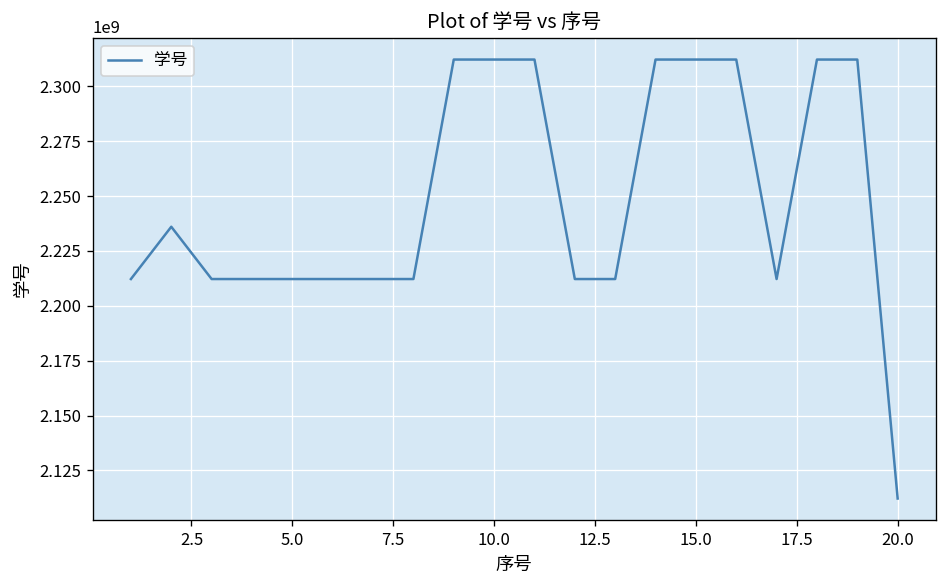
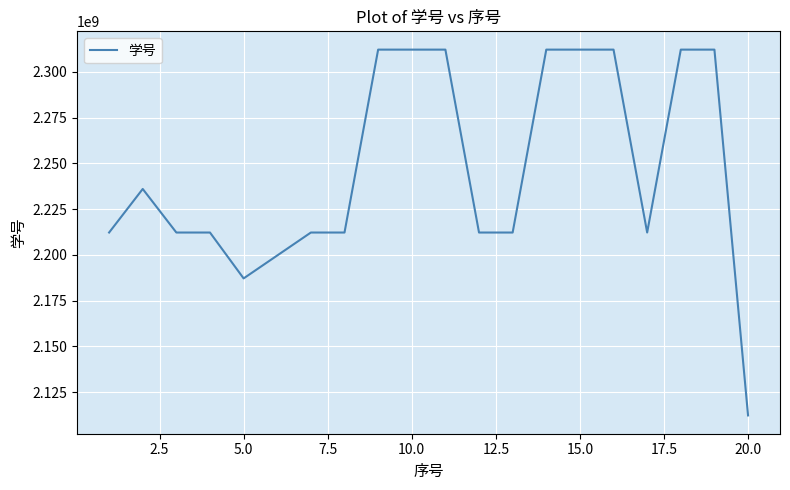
5.0: 2212000000 -> 2187000000
